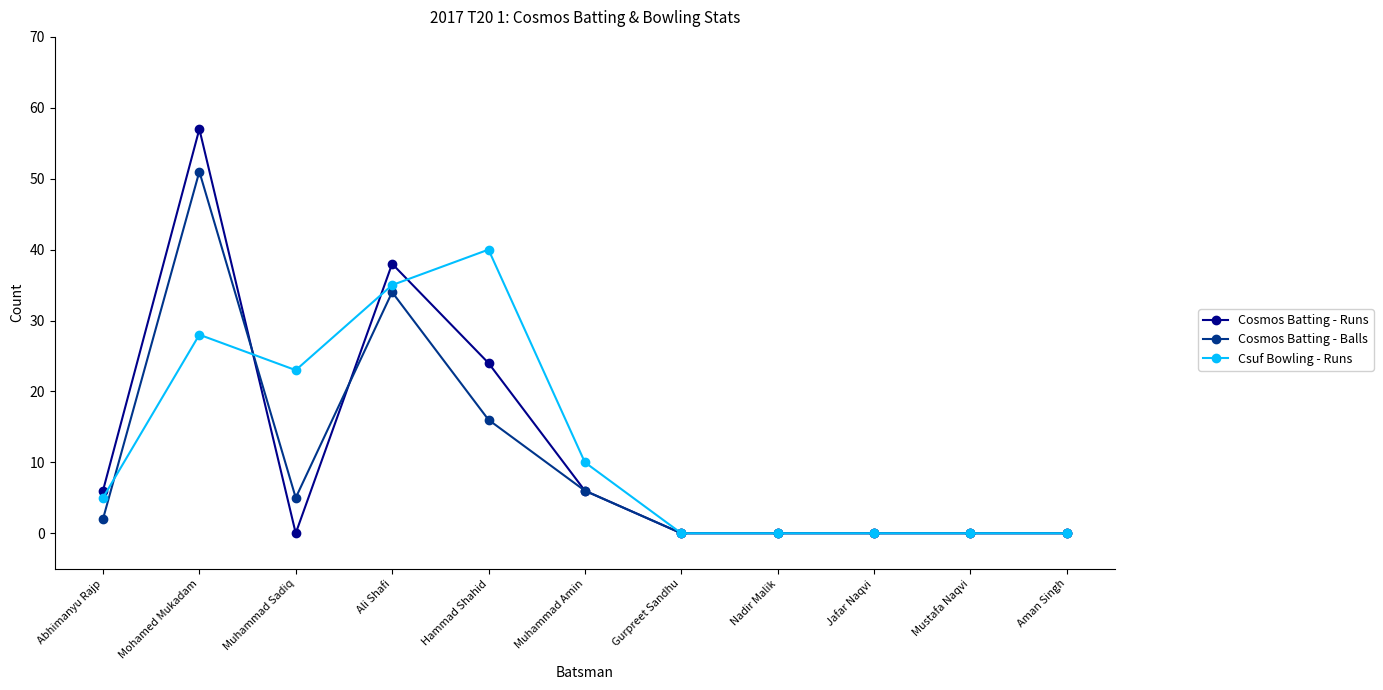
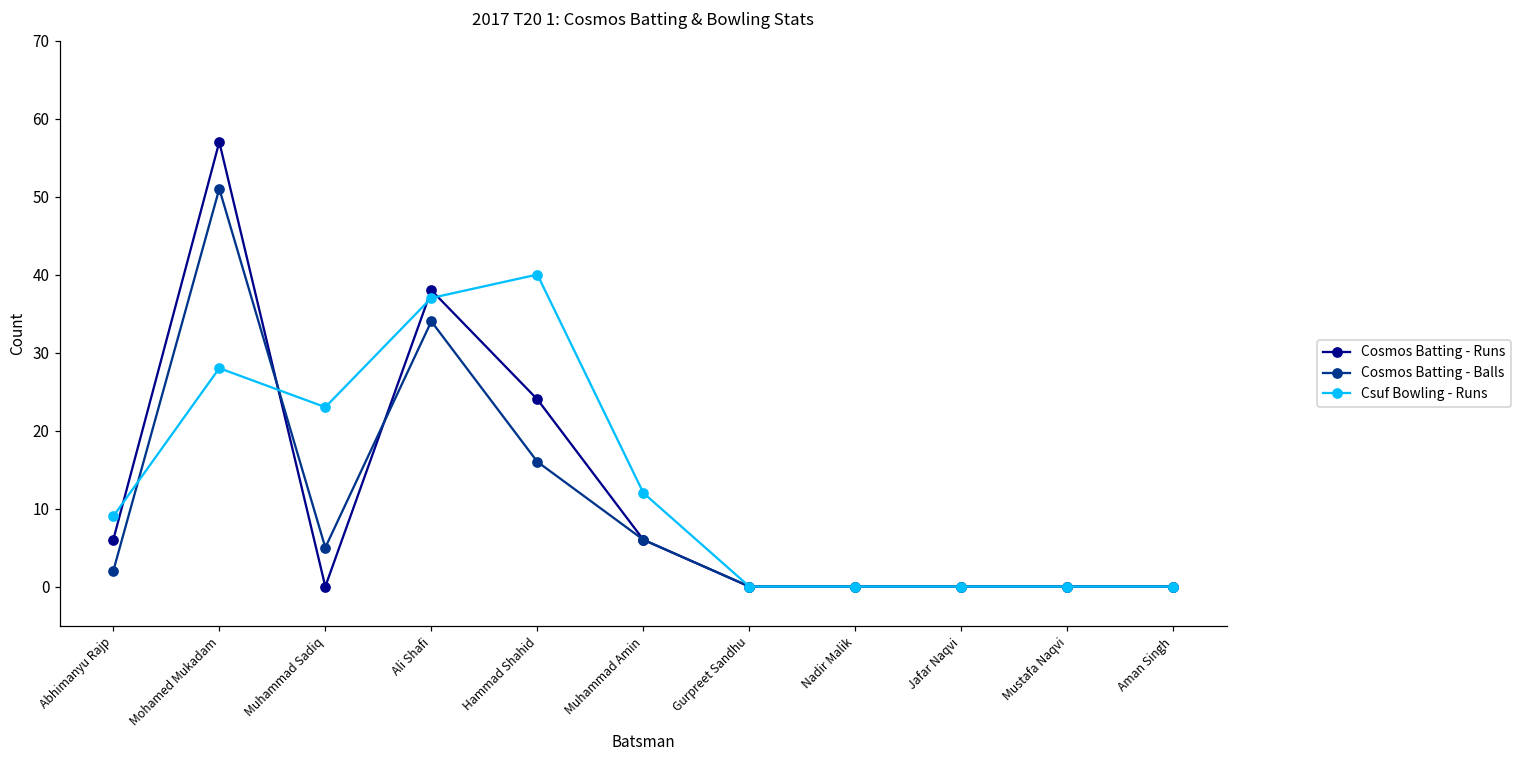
Csuf Bowling - Runs, Abhimanyu Rajp: 5 -> 9
Csuf Bowling - Runs, Ali Shafi: 35 -> 37
Csuf Bowling - Runs, Muhammad Amin: 10 -> 12
